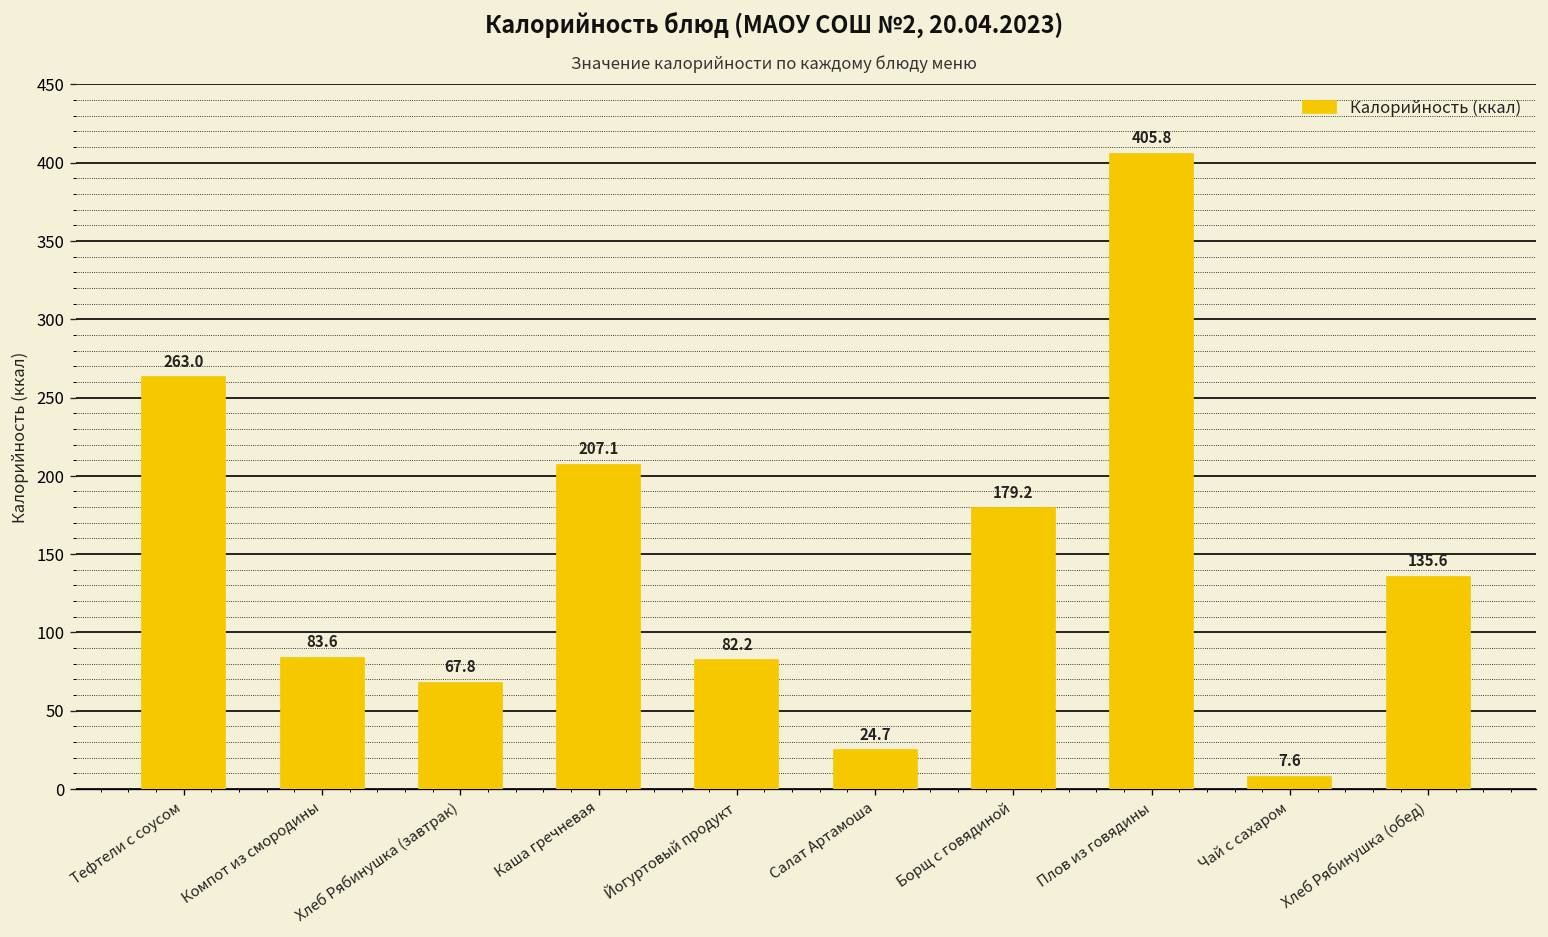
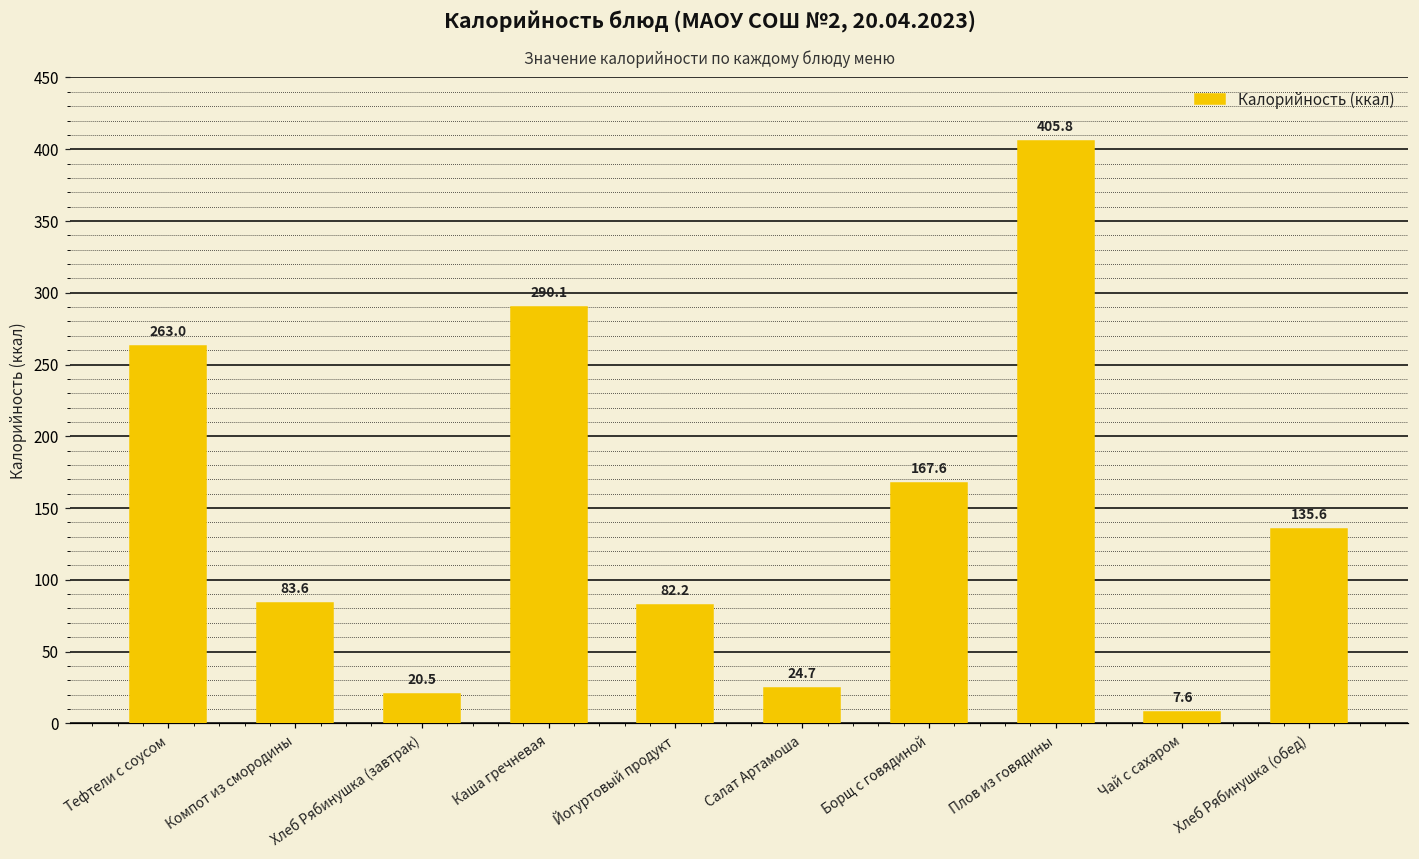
Хлеб Рябинушка (завтрак): 67.8 -> 20.5
Каша гречневая: 207.1 -> 290.1
Борщ с говядиной: 179.2 -> 167.6
